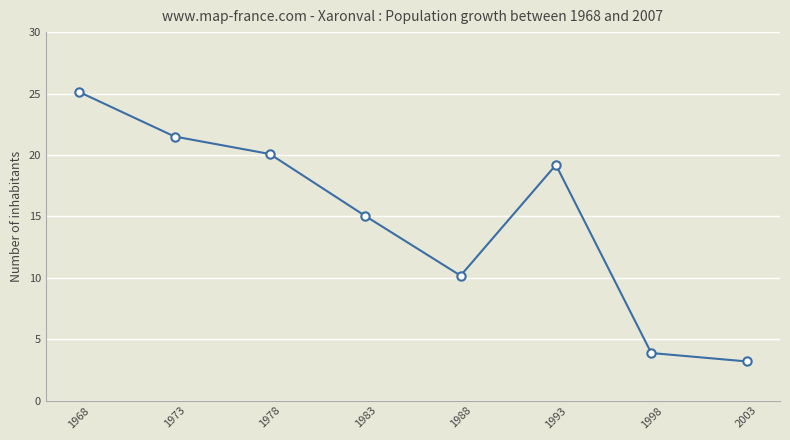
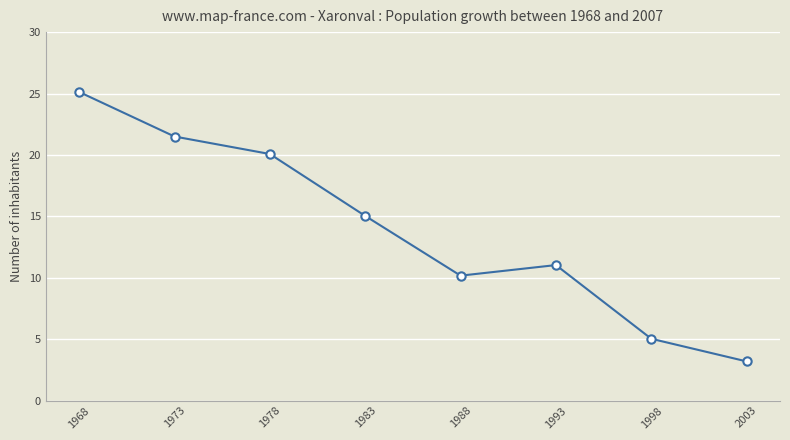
1993: 19.2 -> 11.0
1998: 3.9 -> 5.0
